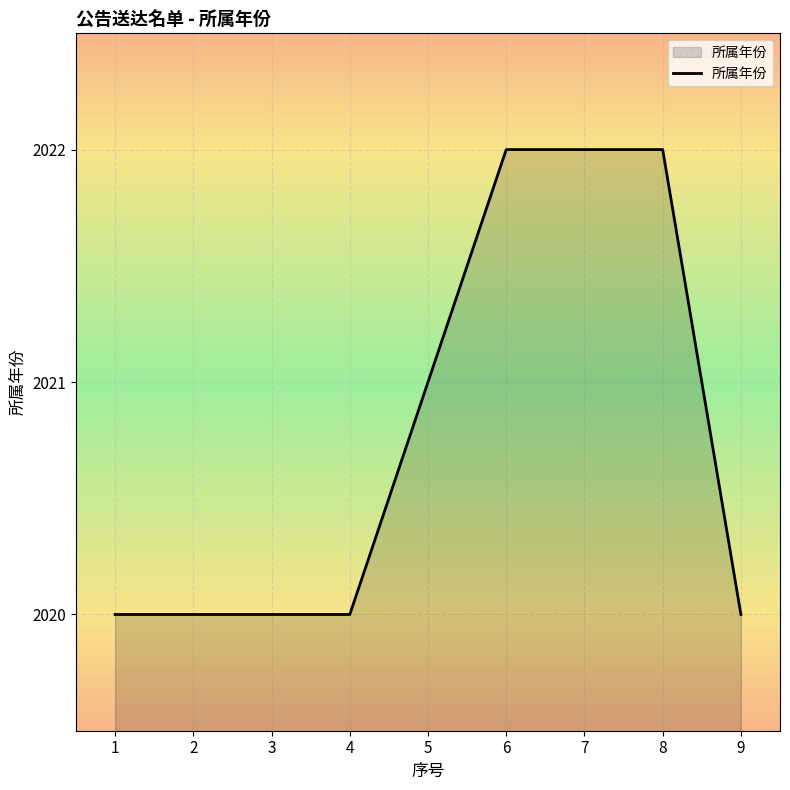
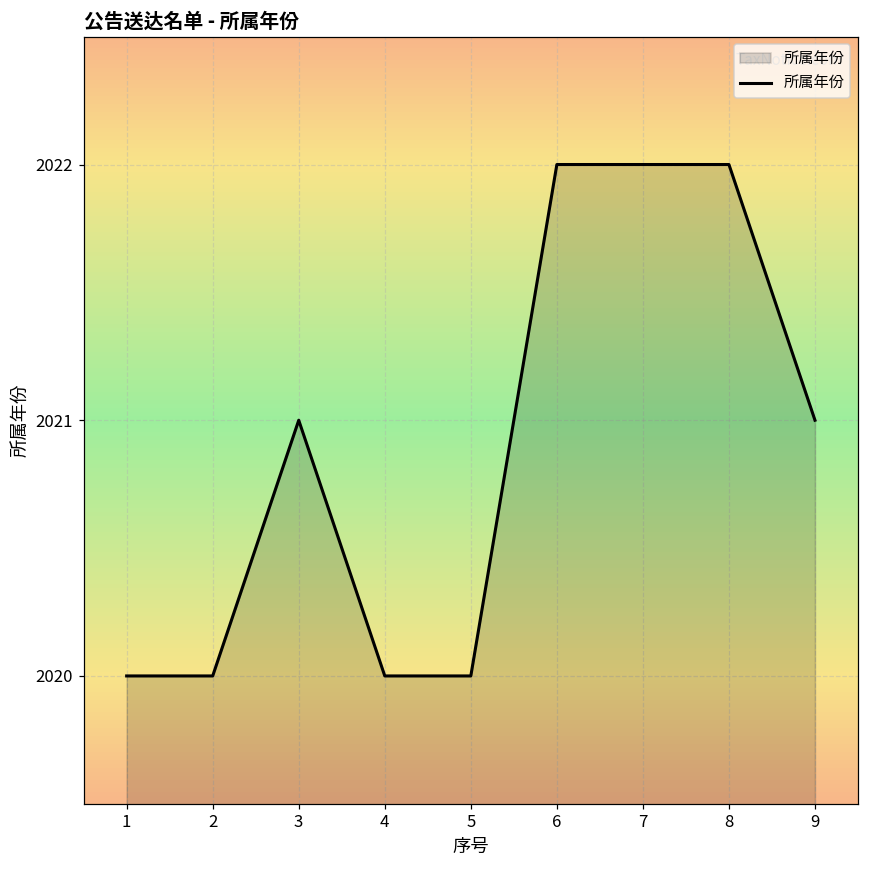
3: 2020 -> 2021
5: 2021 -> 2020
9: 2020 -> 2021
